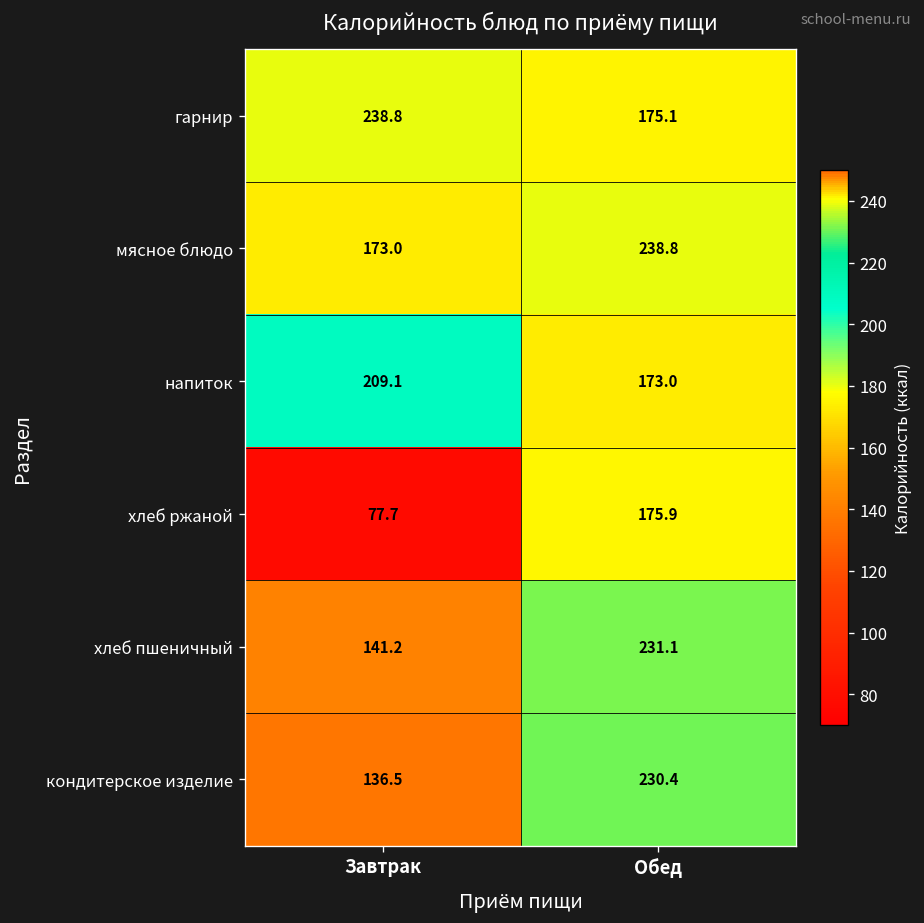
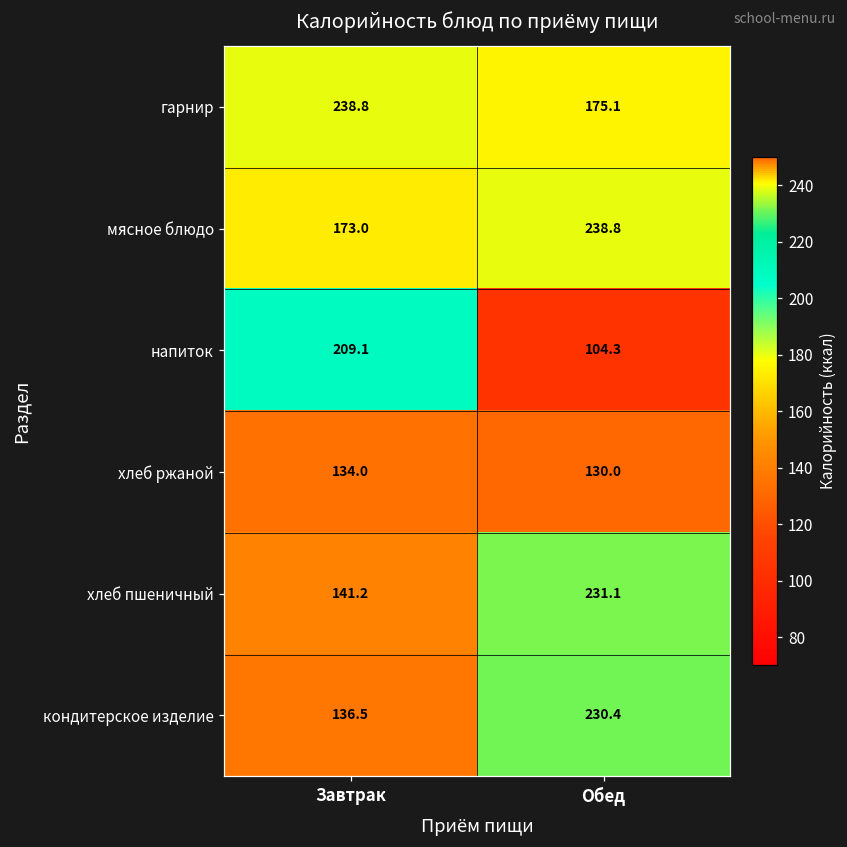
напиток, Обед: 173.0 -> 104.3
хлеб ржаной, Завтрак: 77.7 -> 134.0
хлеб ржаной, Обед: 175.9 -> 130.0
